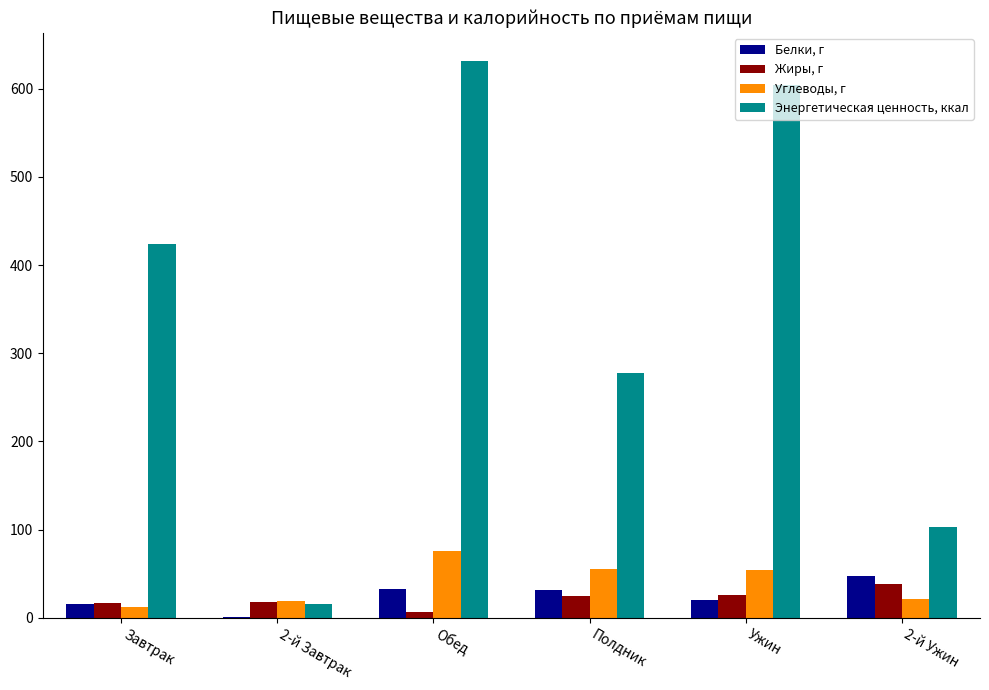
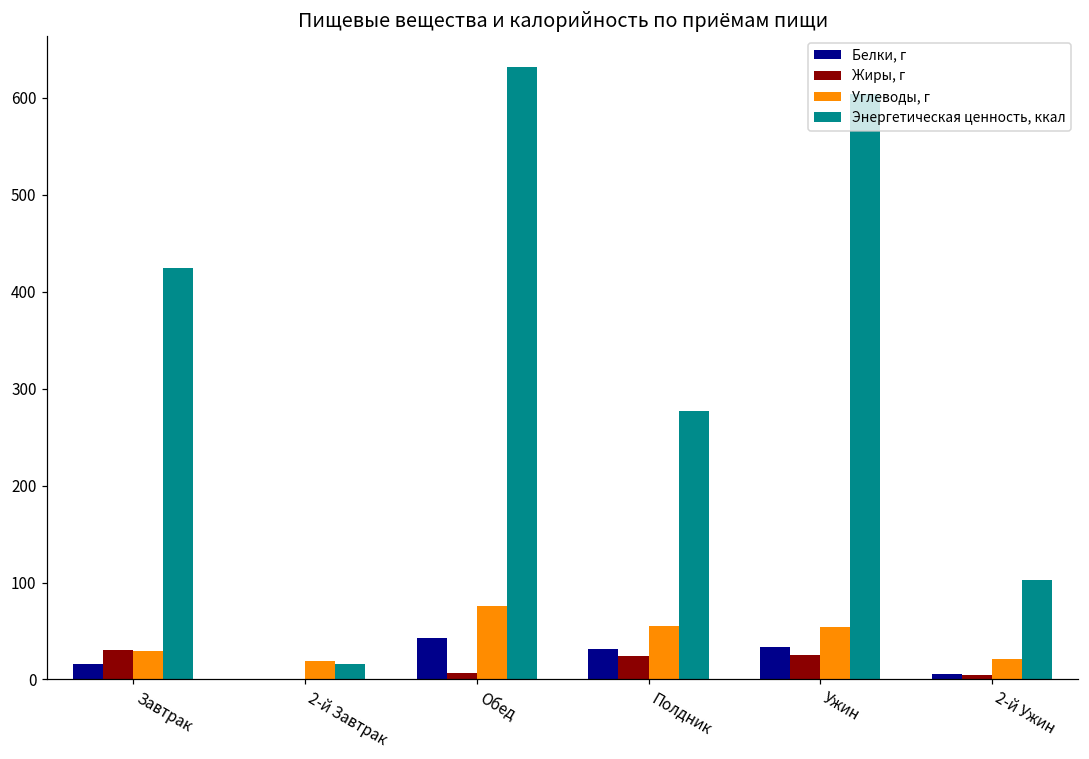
Жиры, г, Завтрак: 20 -> 30
Углеводы, г, Завтрак: 10 -> 30
Жиры, г, 2-й Завтрак: 20 -> 0
Белки, г, Обед: 30 -> 40
Белки, г, Ужин: 20 -> 30
Белки, г, 2-й Ужин: 50 -> 10
Жиры, г, 2-й Ужин: 40 -> 0
